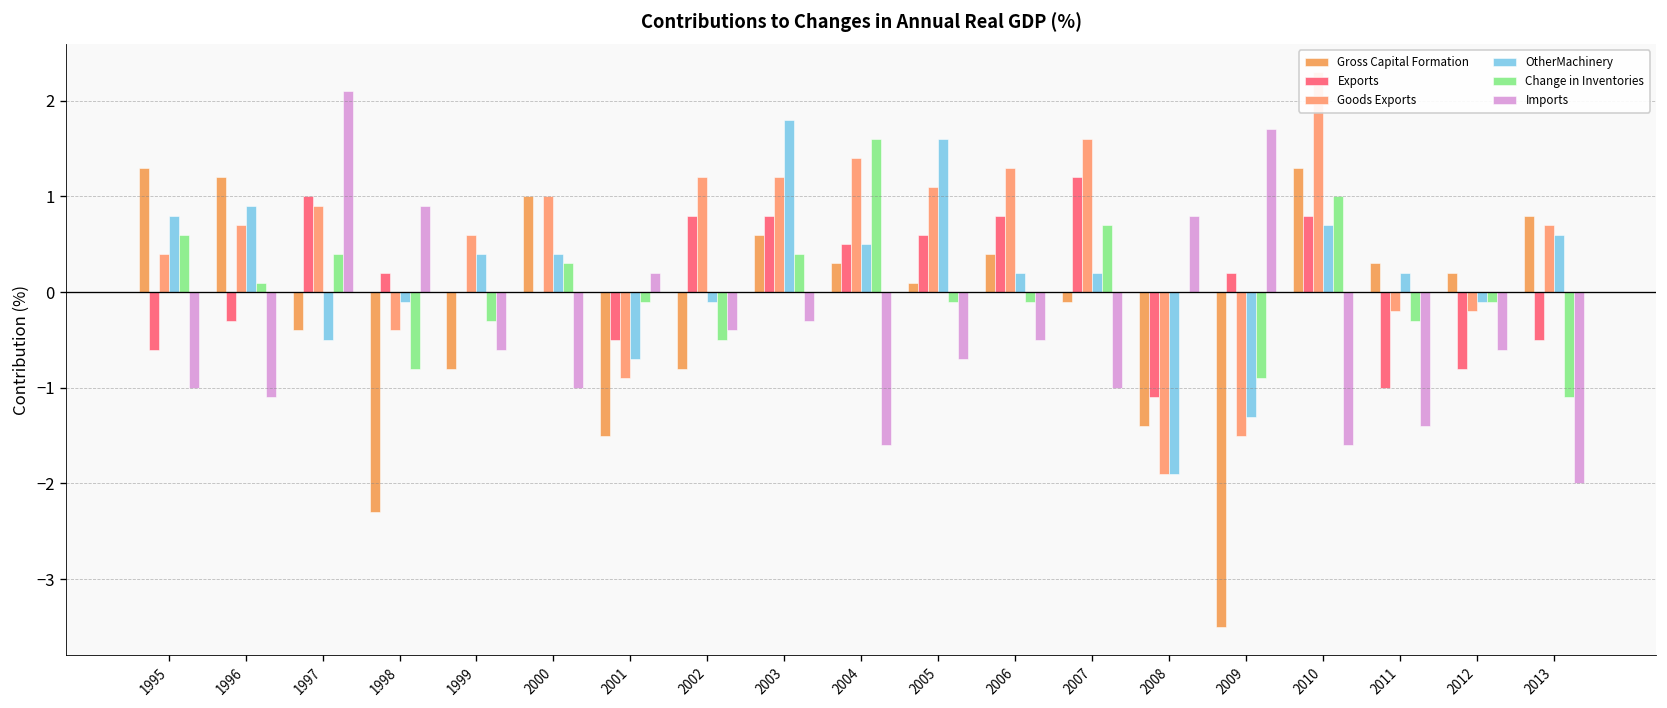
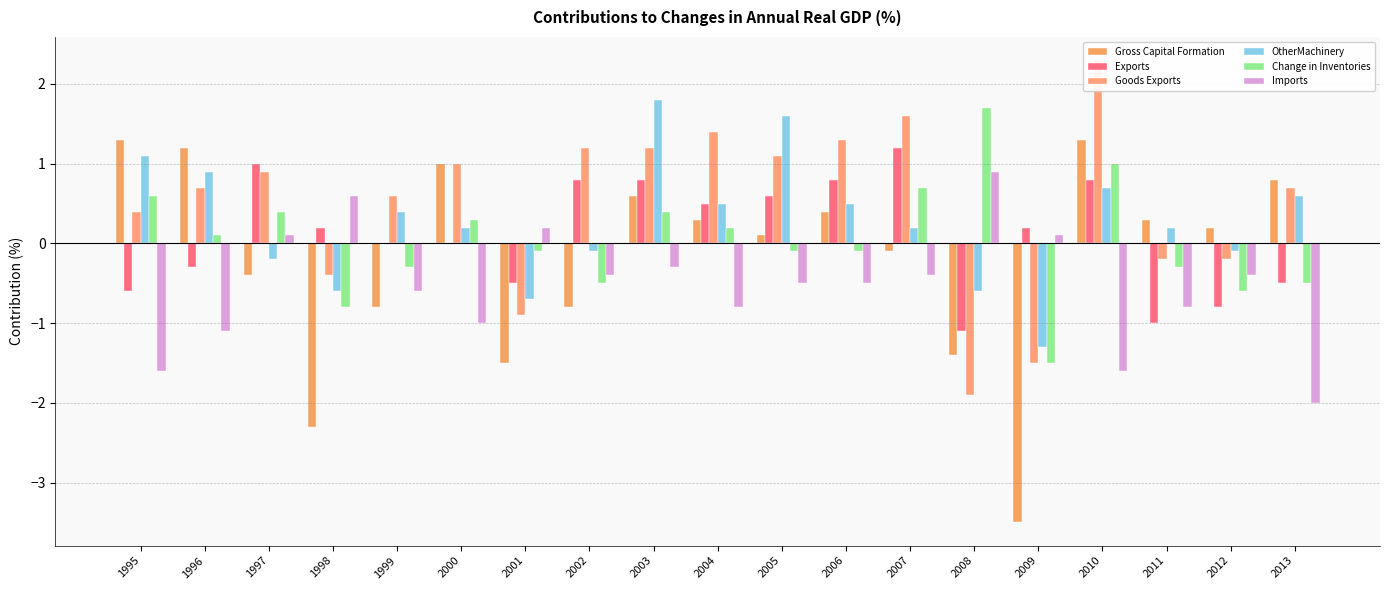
OtherMachinery, 1995: 0.8 -> 1.1
Imports, 1995: -1.0 -> -1.6
OtherMachinery, 1997: -0.5 -> -0.2
Imports, 1997: 2.1 -> 0.1
OtherMachinery, 1998: -0.1 -> -0.6
Imports, 1998: 0.9 -> 0.6
OtherMachinery, 2000: 0.4 -> 0.2
Change in Inventories, 2004: 1.6 -> 0.2
Imports, 2004: -1.6 -> -0.8
Imports, 2005: -0.7 -> -0.5
OtherMachinery, 2006: 0.2 -> 0.5
Imports, 2007: -1.0 -> -0.4
OtherMachinery, 2008: -1.9 -> -0.6
Change in Inventories, 2008: 0.0 -> 1.7
Imports, 2008: 0.8 -> 0.9
Change in Inventories, 2009: -0.9 -> -1.5
Imports, 2009: 1.7 -> 0.1
Imports, 2011: -1.4 -> -0.8
Change in Inventories, 2012: -0.1 -> -0.6
Imports, 2012: -0.6 -> -0.4
Change in Inventories, 2013: -1.1 -> -0.5
